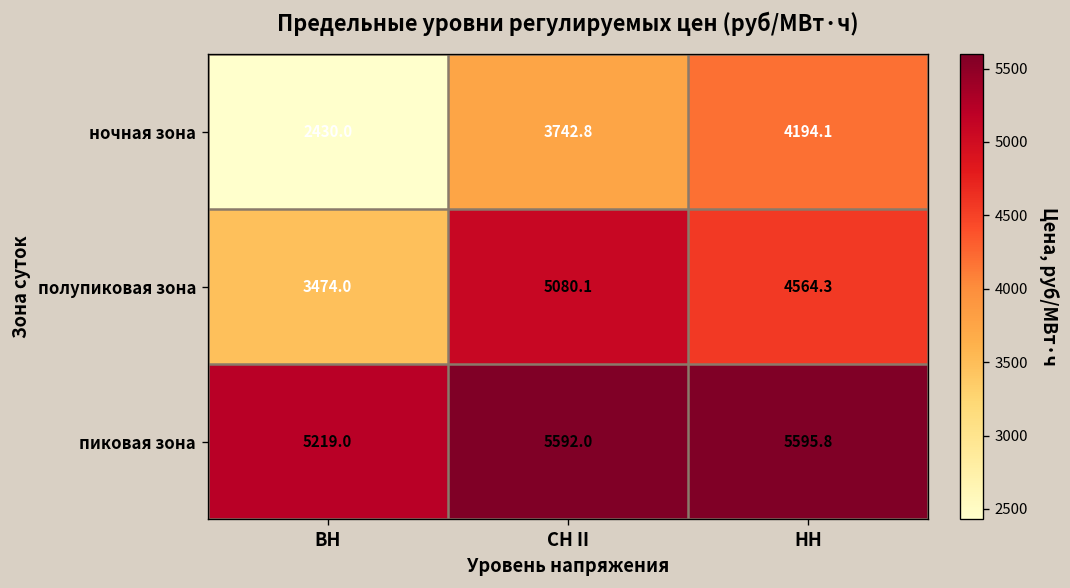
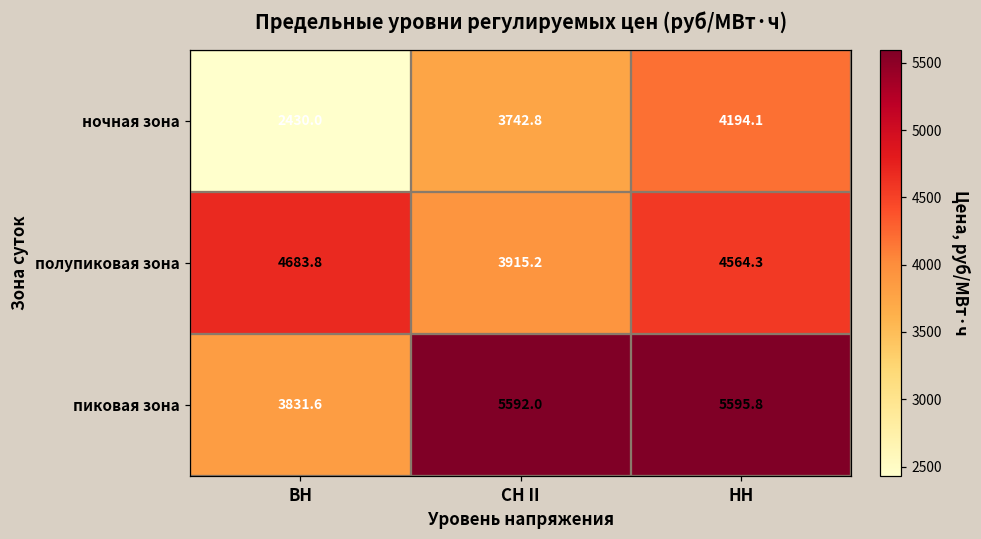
полупиковая зона, ВН: 3474.0 -> 4683.8
полупиковая зона, СН II: 5080.1 -> 3915.2
пиковая зона, ВН: 5219.0 -> 3831.6
